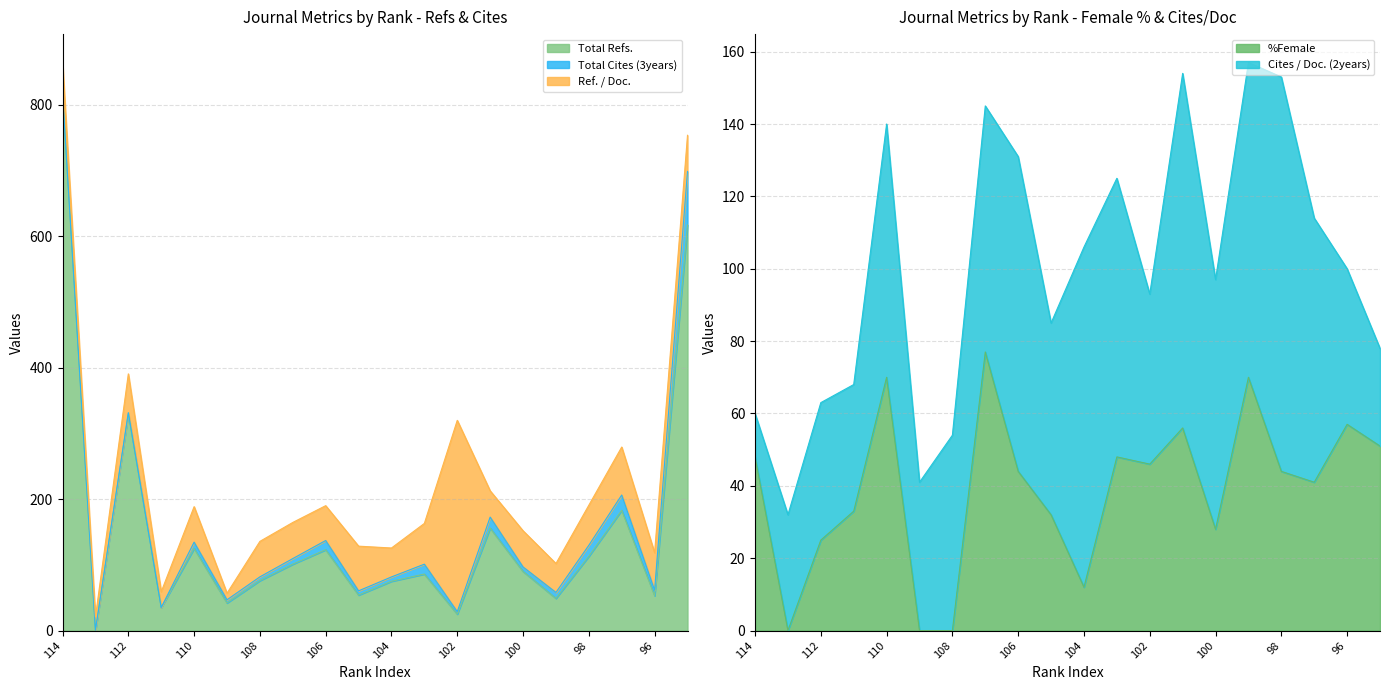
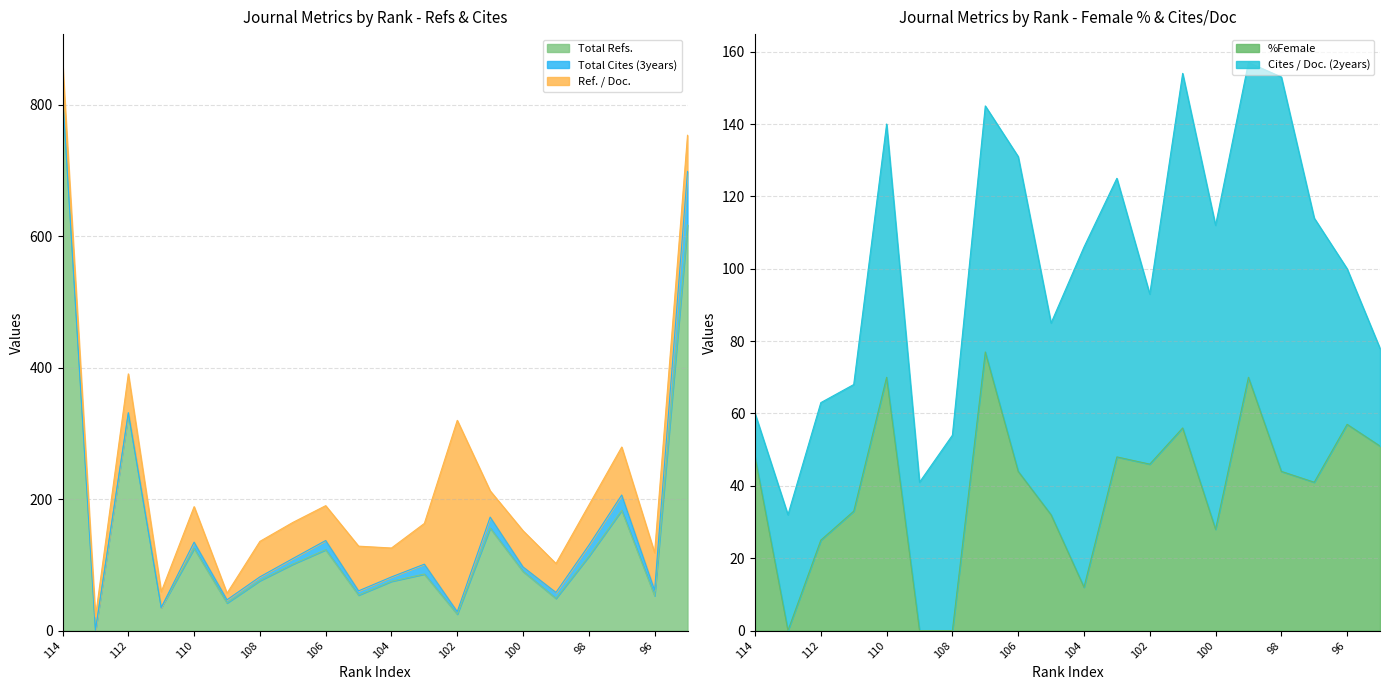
Journal Metrics by Rank - Female % & Cites/Doc, Cites / Doc. (2years), 100: 69 -> 84
